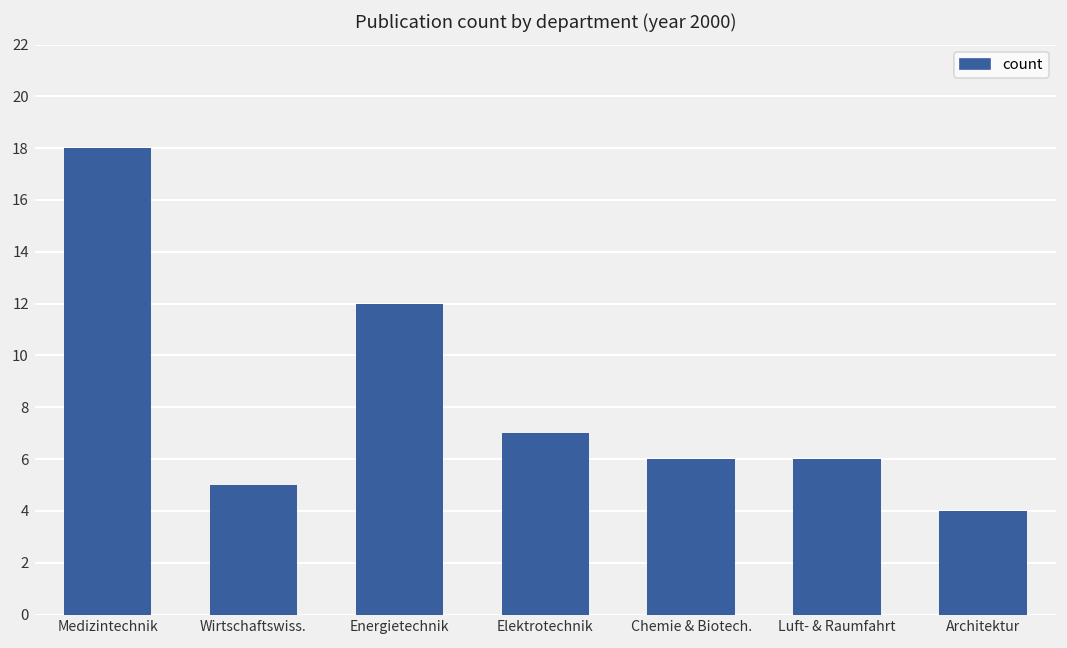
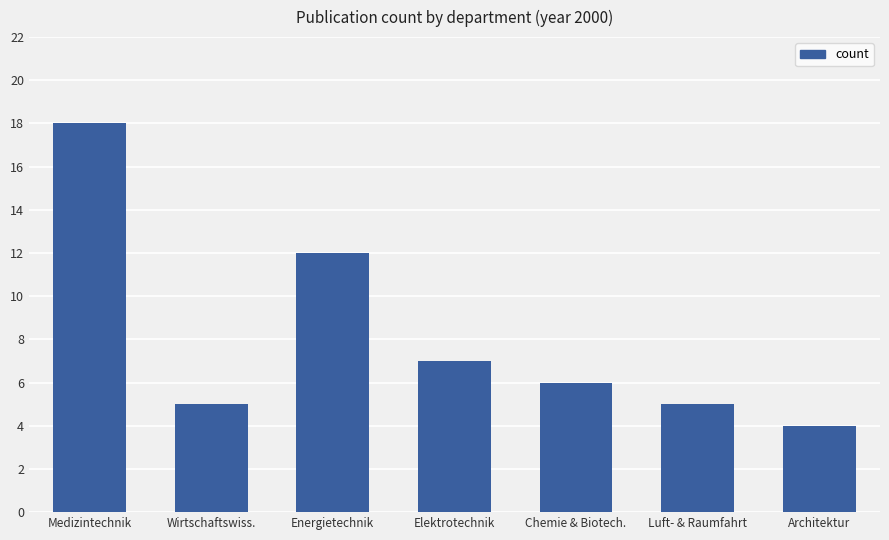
Luft- & Raumfahrt: 6 -> 5
